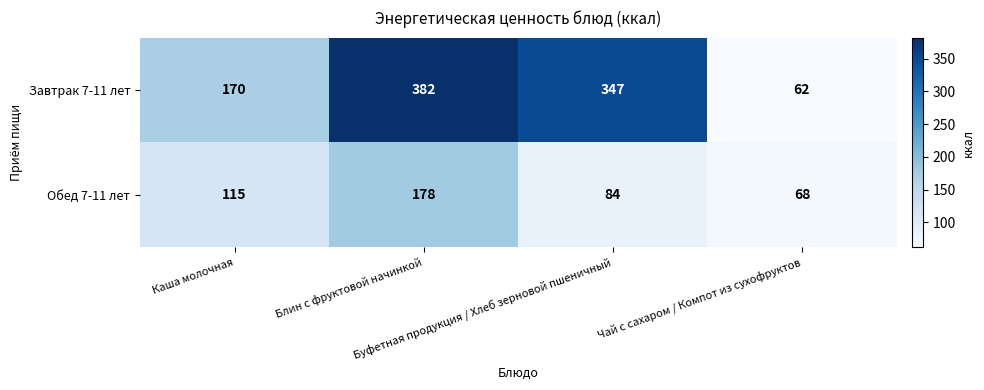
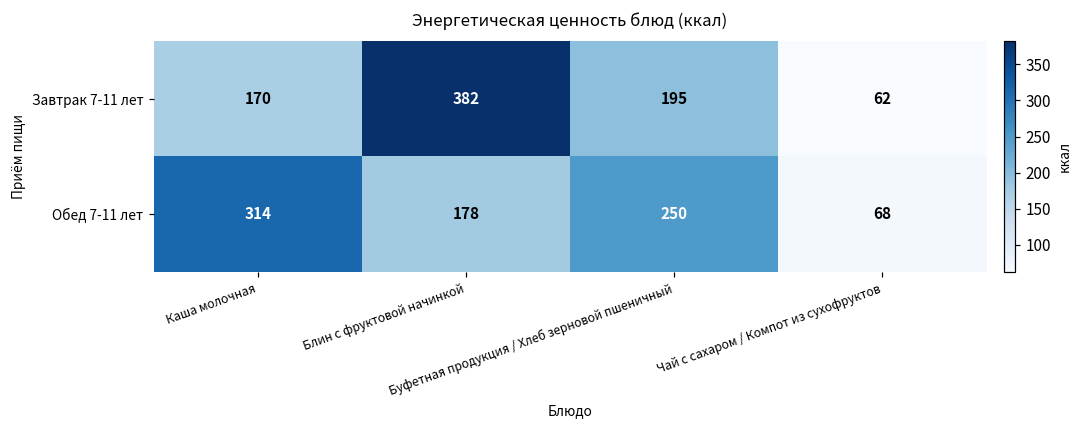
Завтрак 7-11 лет, Буфетная продукция / Хлеб зерновой пшеничный: 347 -> 195
Обед 7-11 лет, Каша молочная: 115 -> 314
Обед 7-11 лет, Буфетная продукция / Хлеб зерновой пшеничный: 84 -> 250
